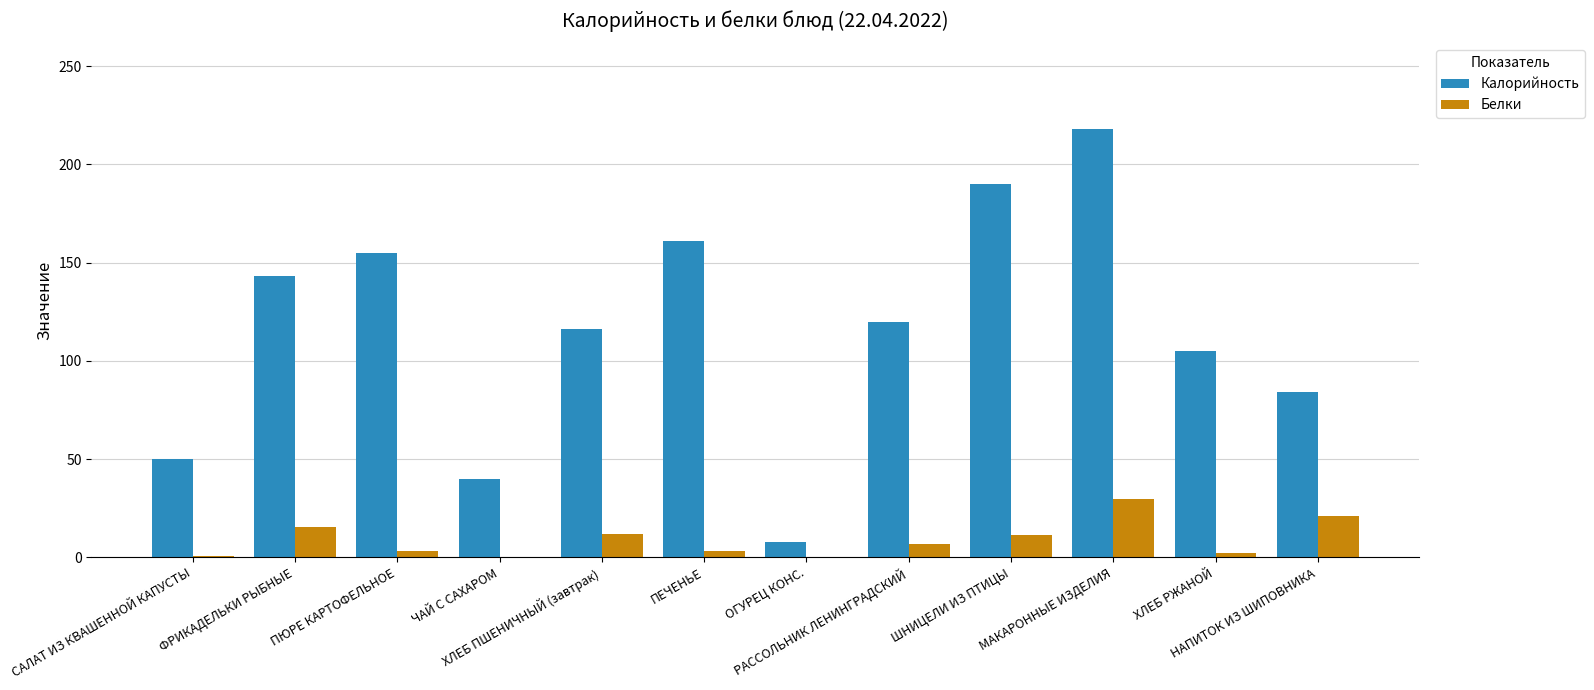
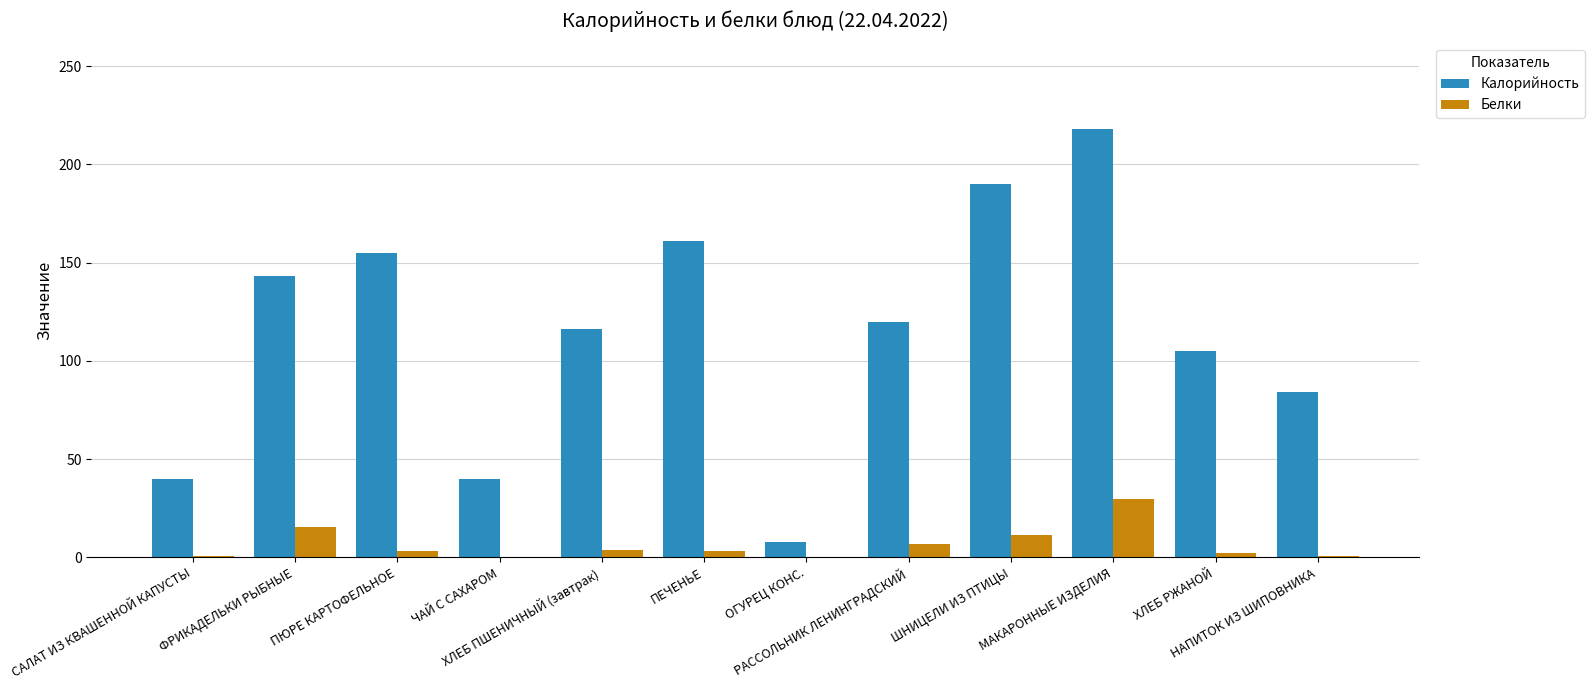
Калорийность, САЛАТ ИЗ КВАШЕННОЙ КАПУСТЫ: 50 -> 40
Белки, ХЛЕБ ПШЕНИЧНЫЙ (завтрак): 12 -> 4
Белки, НАПИТОК ИЗ ШИПОВНИКА: 21 -> 1
